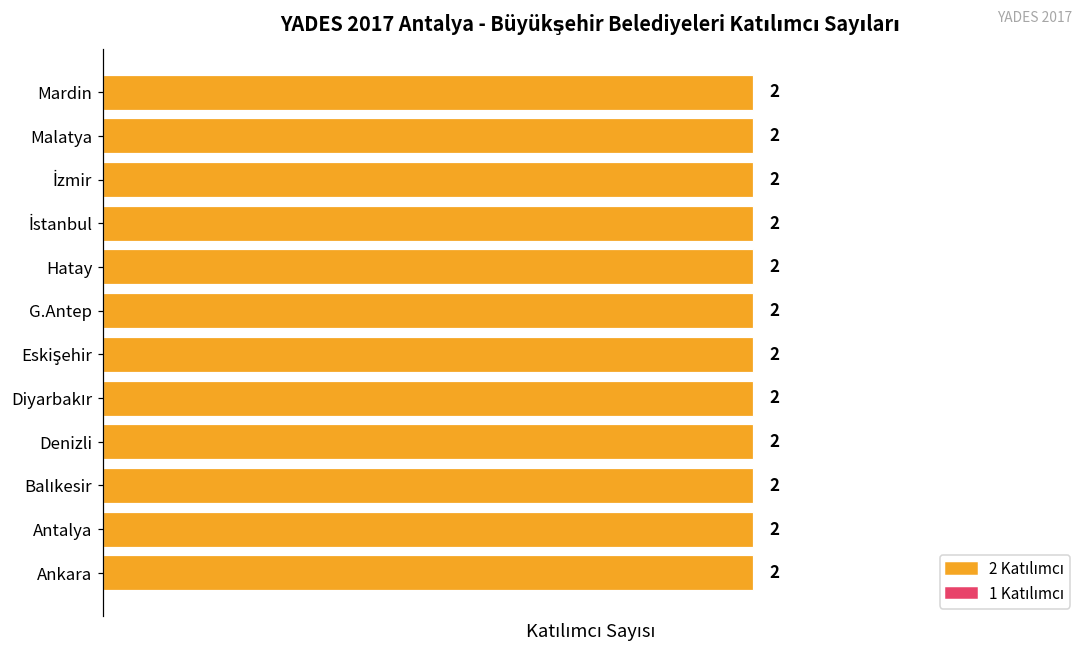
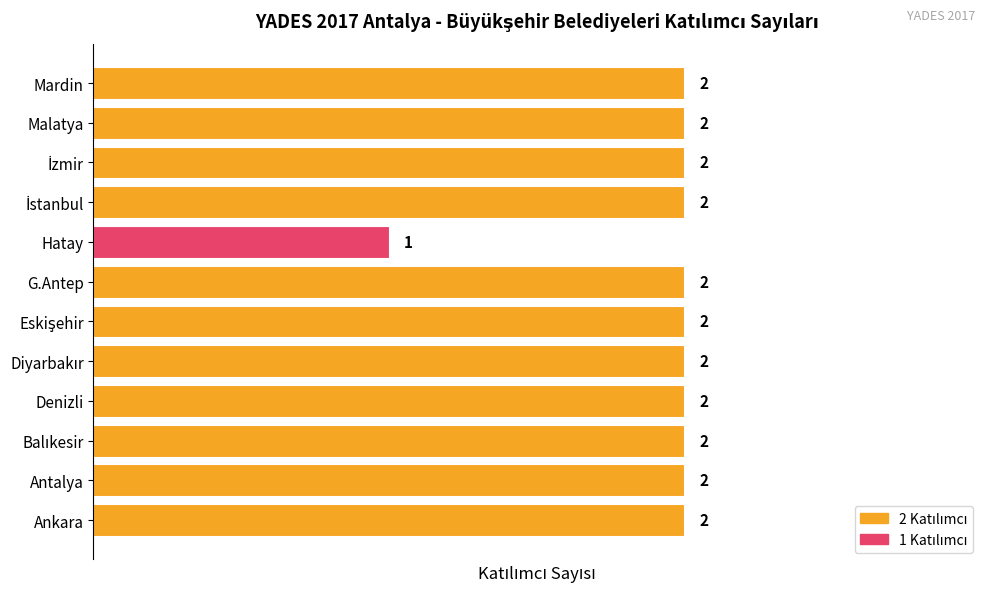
Hatay: 2 -> 1
